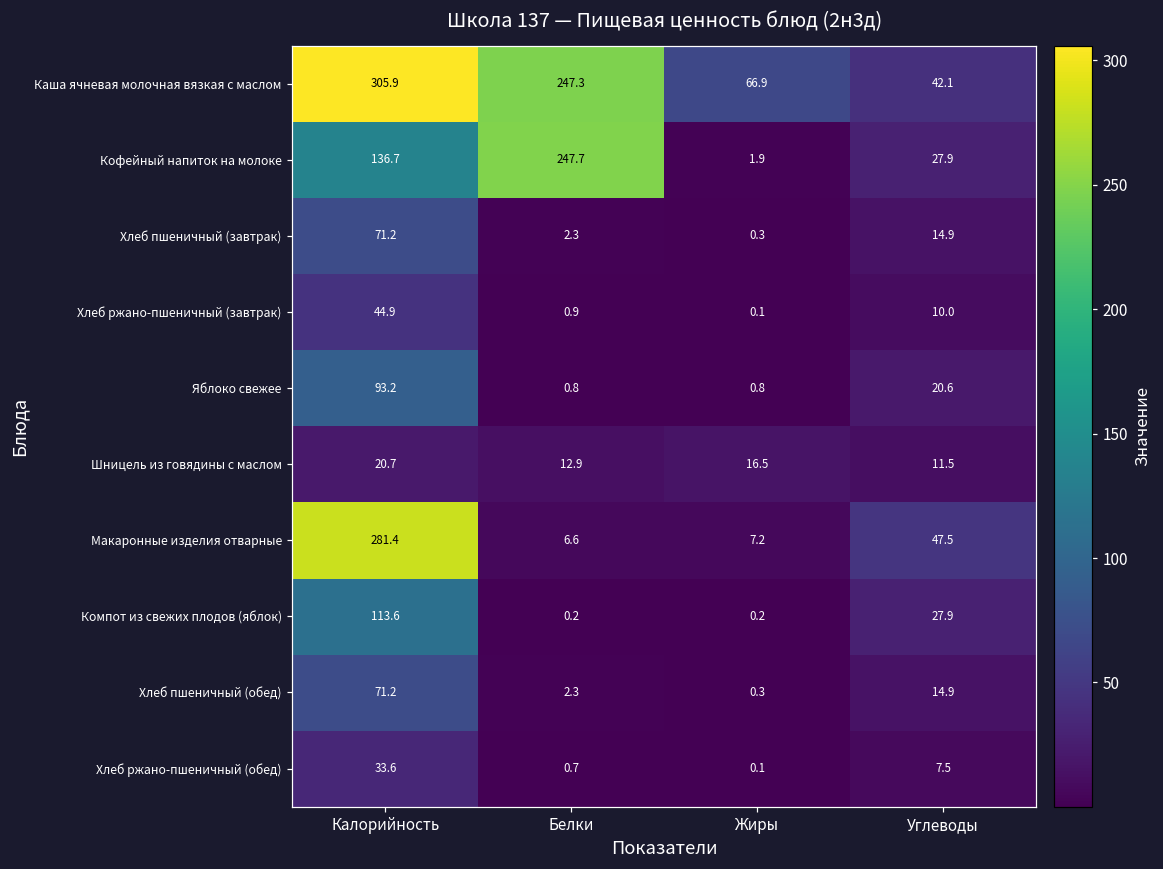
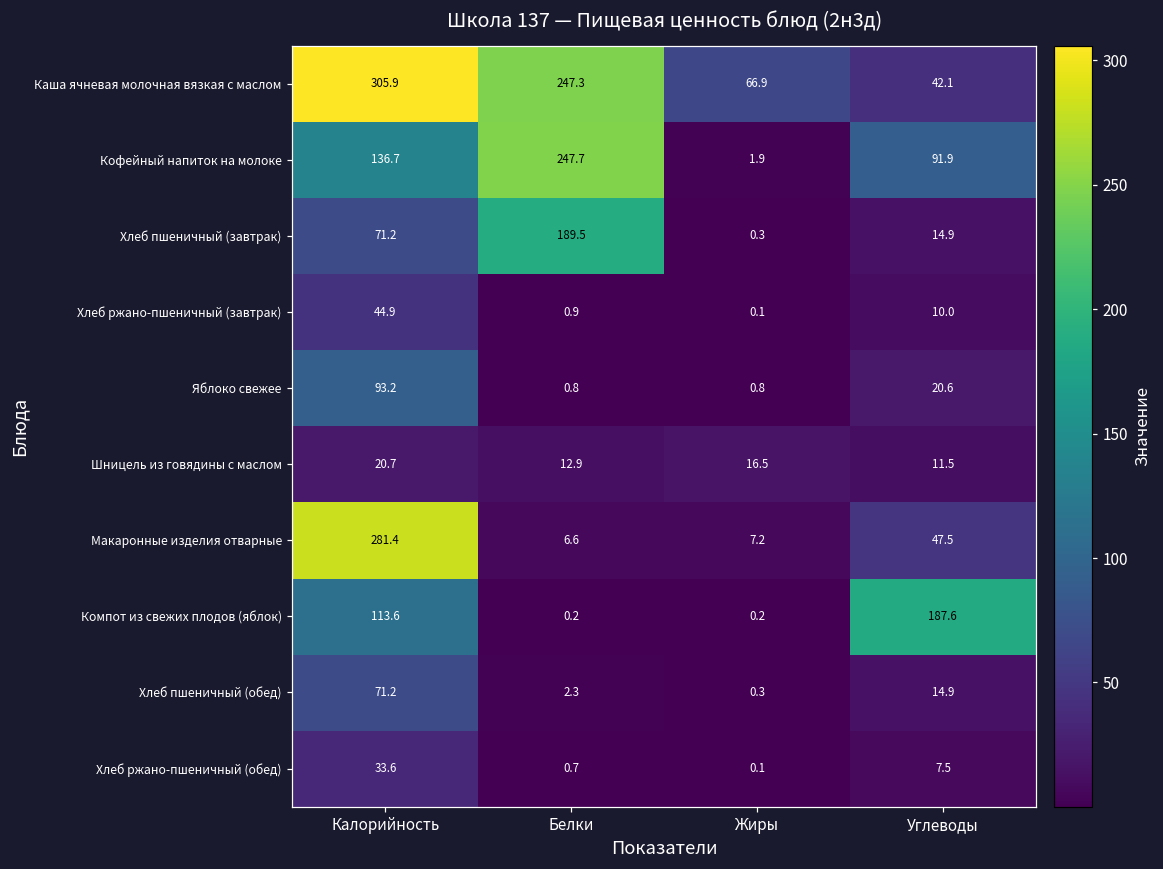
Кофейный напиток на молоке, Углеводы: 27.9 -> 91.9
Хлеб пшеничный (завтрак), Белки: 2.3 -> 189.5
Компот из свежих плодов (яблок), Углеводы: 27.9 -> 187.6
